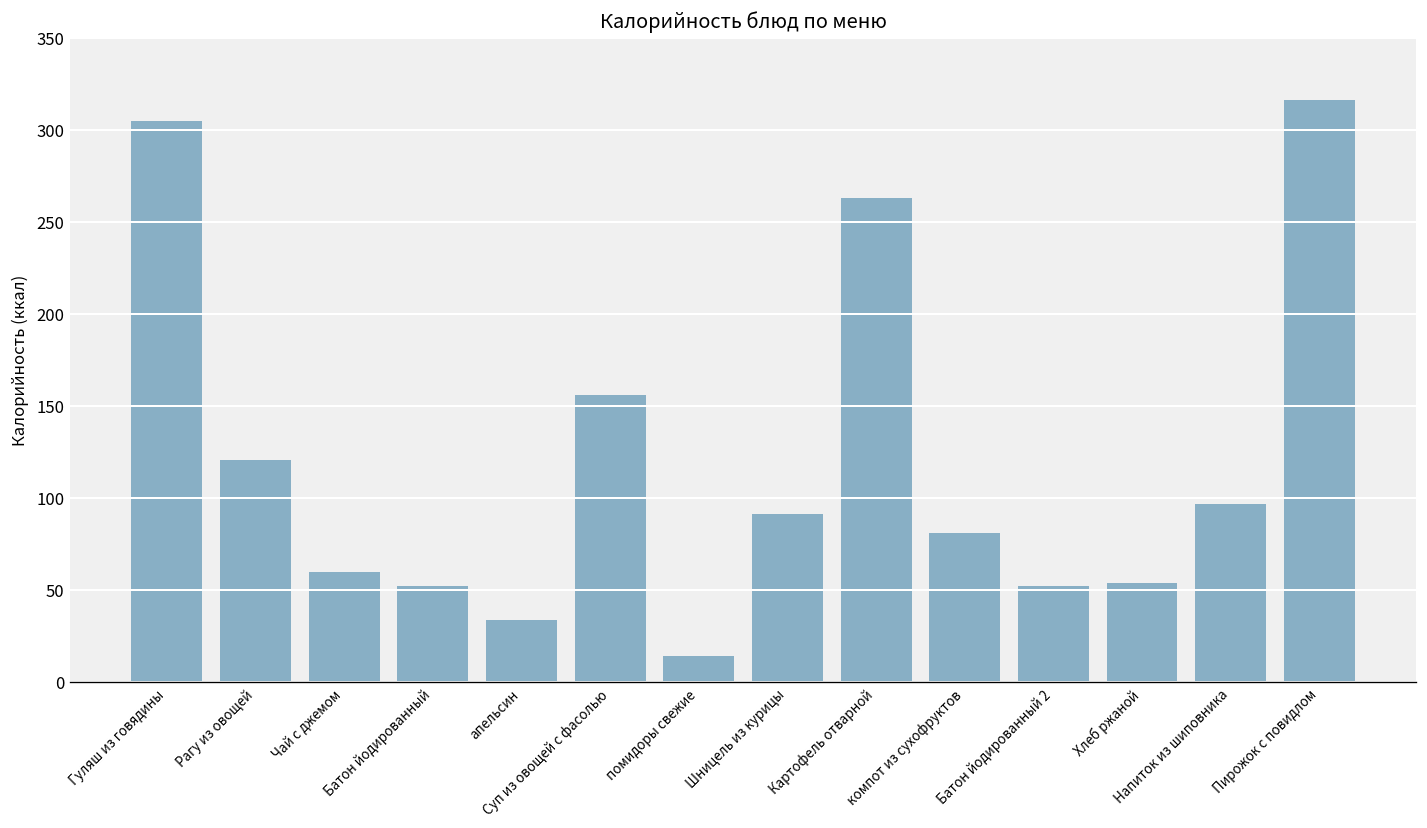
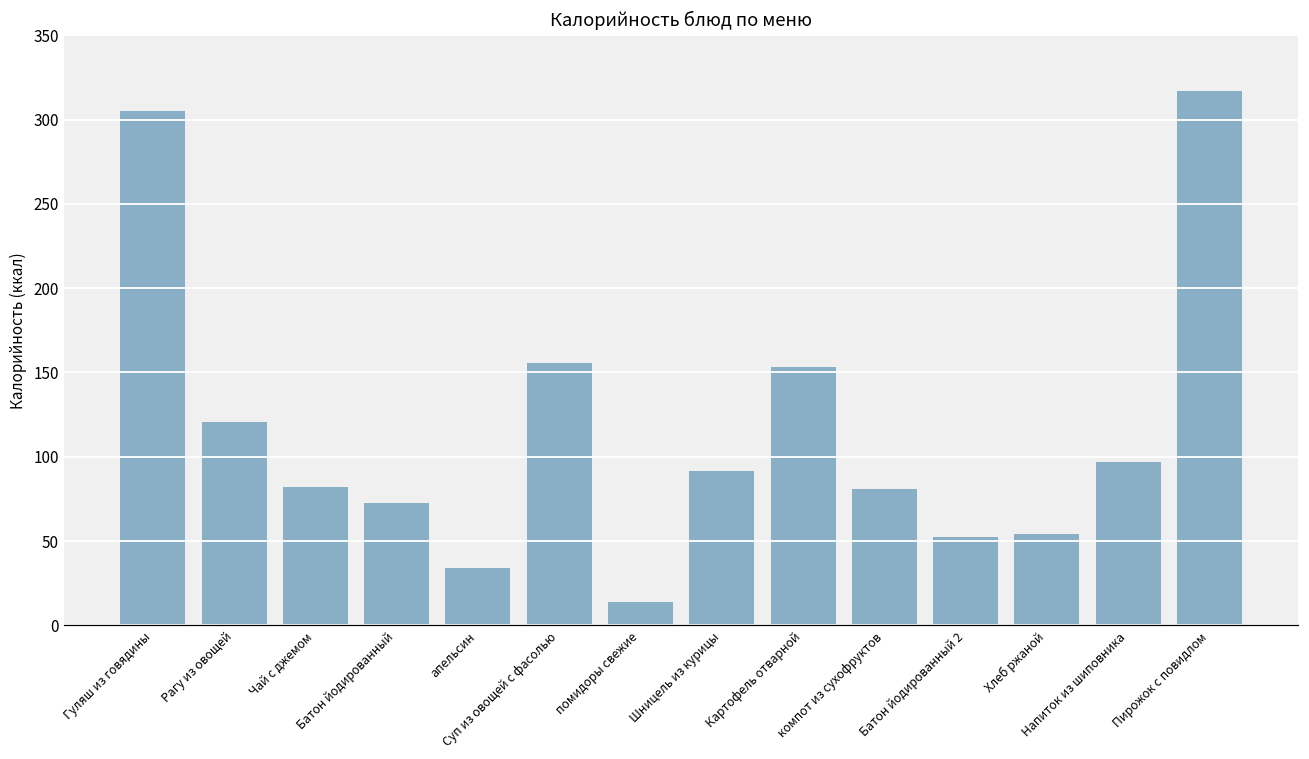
Чай с джемом: 60 -> 82
Батон йодированный: 52 -> 73
Картофель отварной: 263 -> 153
